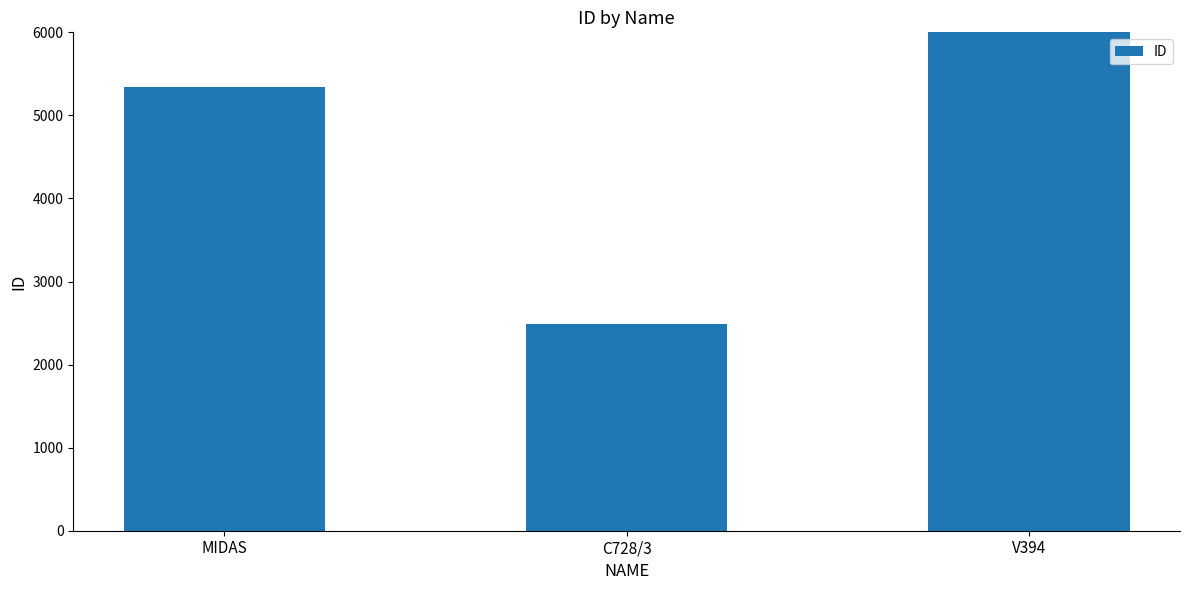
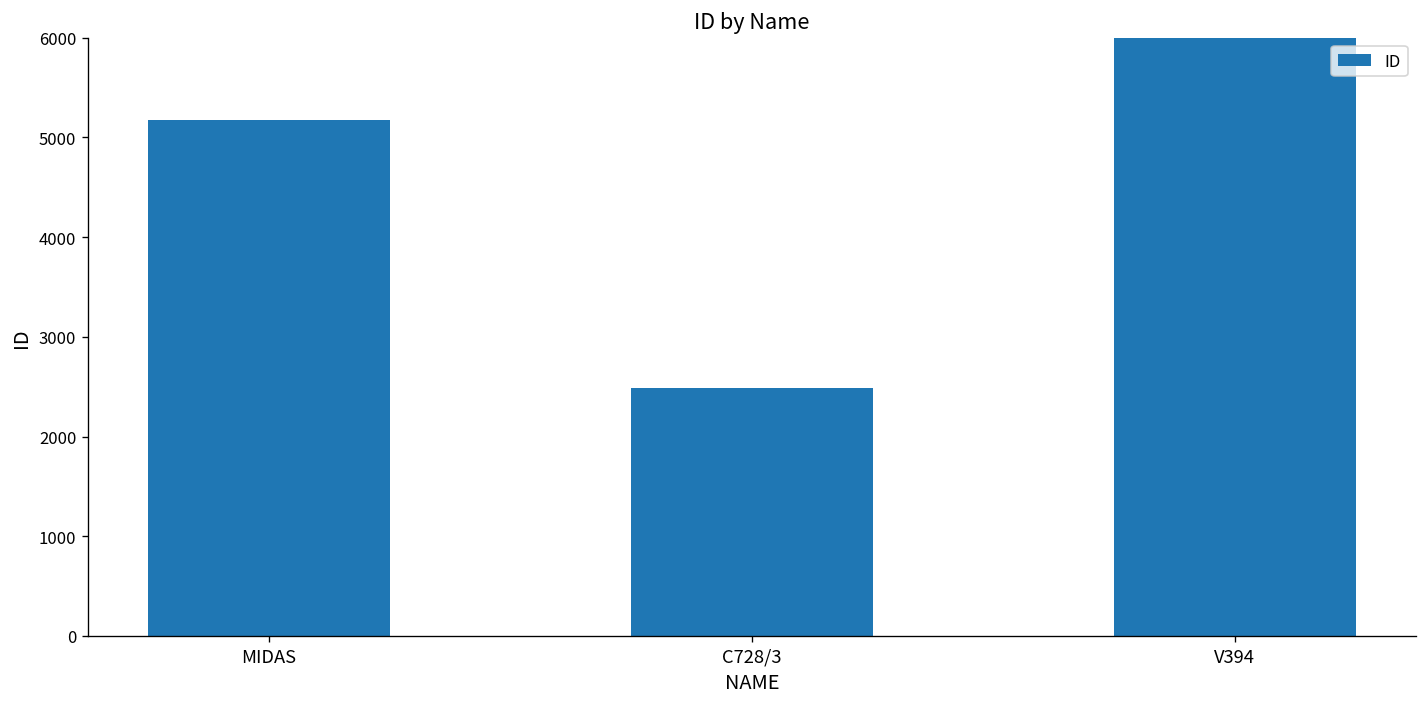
MIDAS: 5300 -> 5200
